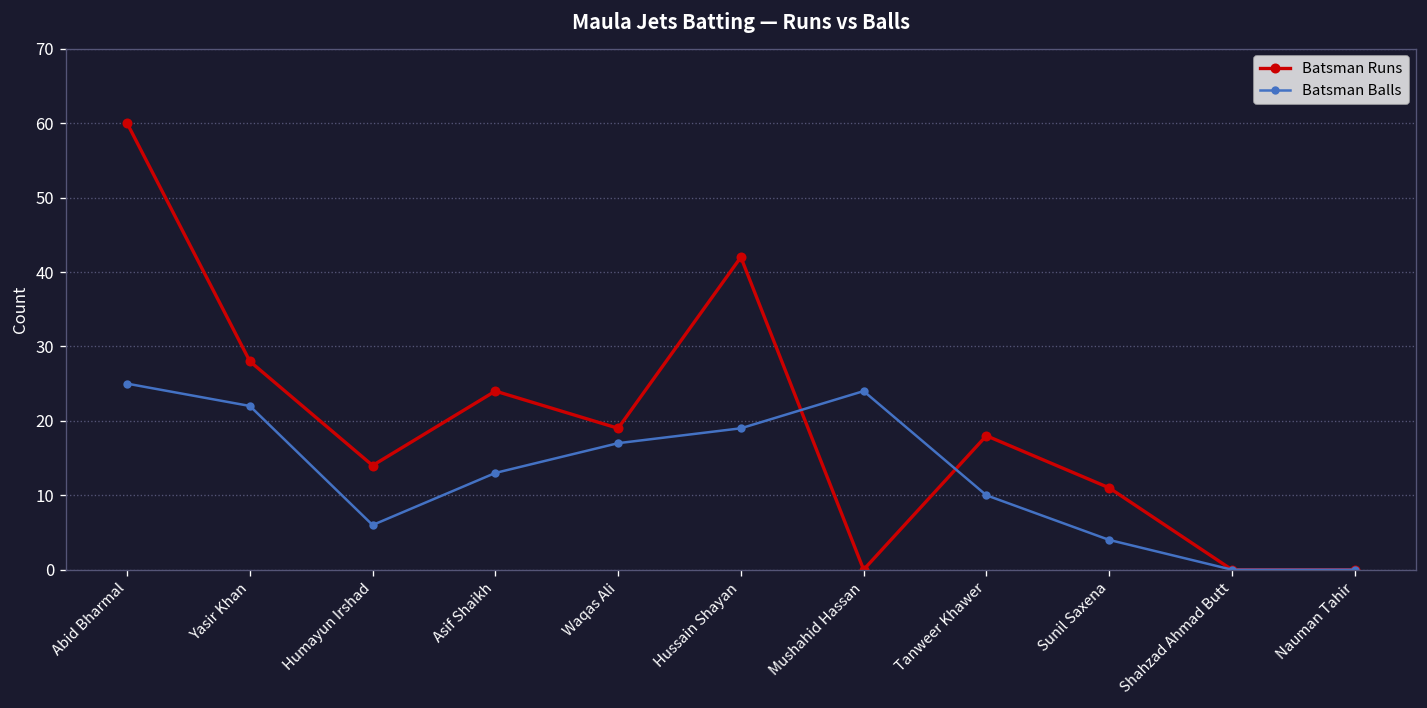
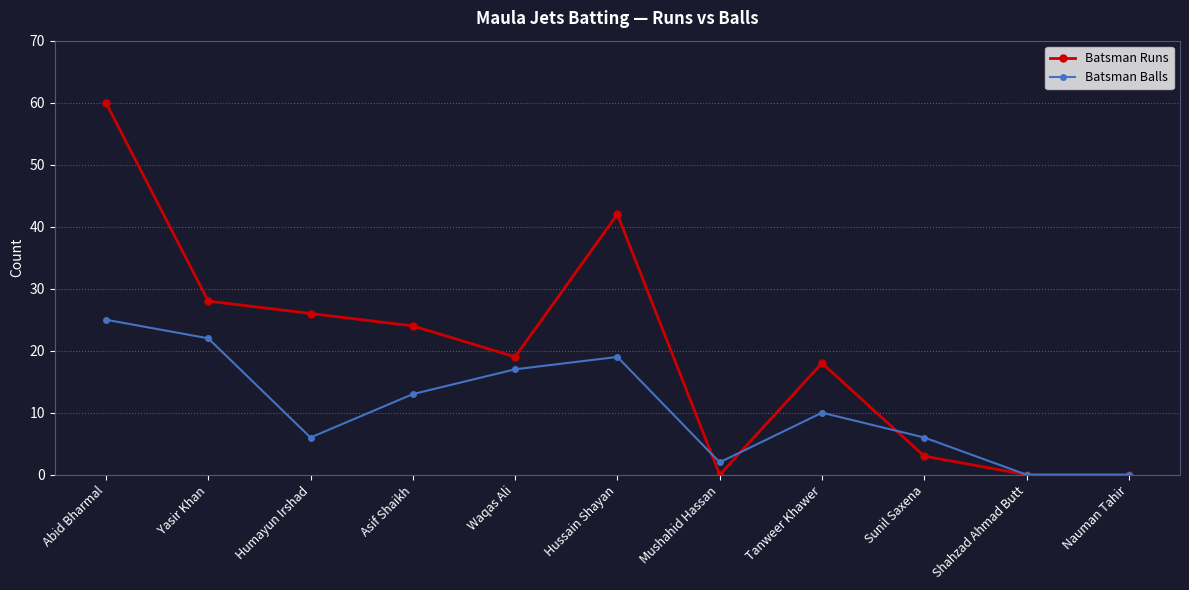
Batsman Runs, Humayun Irshad: 14 -> 26
Batsman Balls, Mushahid Hassan: 24 -> 2
Batsman Runs, Sunil Saxena: 11 -> 3
Batsman Balls, Sunil Saxena: 4 -> 6
